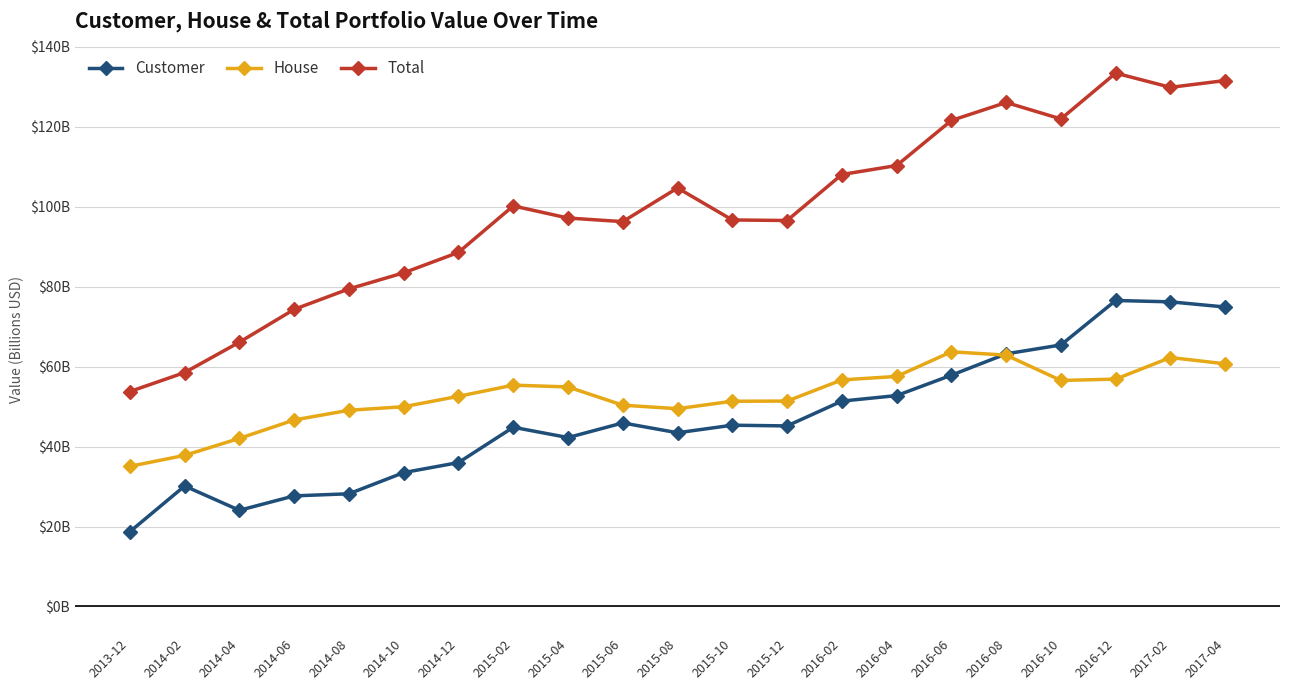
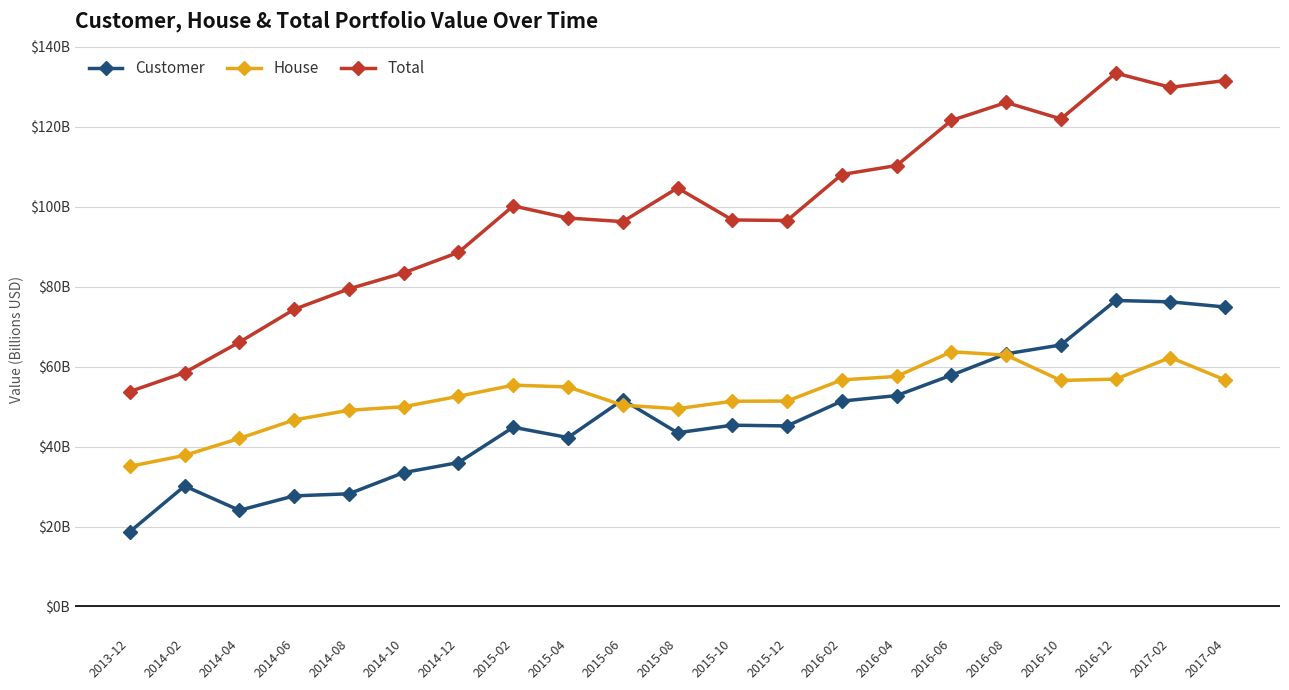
Customer, 2015-06: $46000000000 -> $52000000000
House, 2017-04: $61000000000 -> $57000000000
